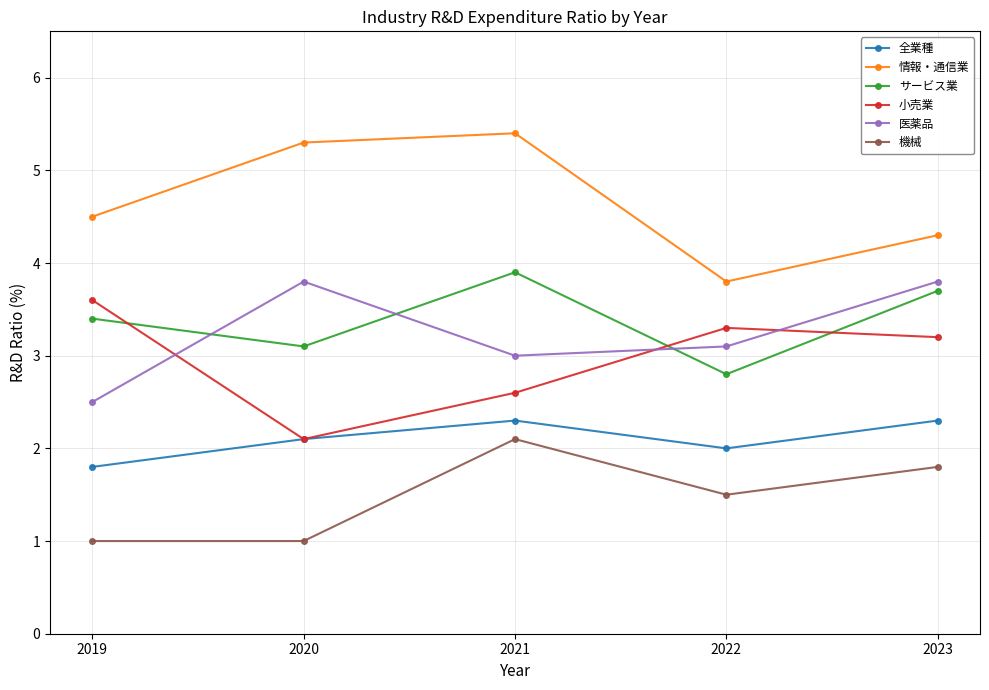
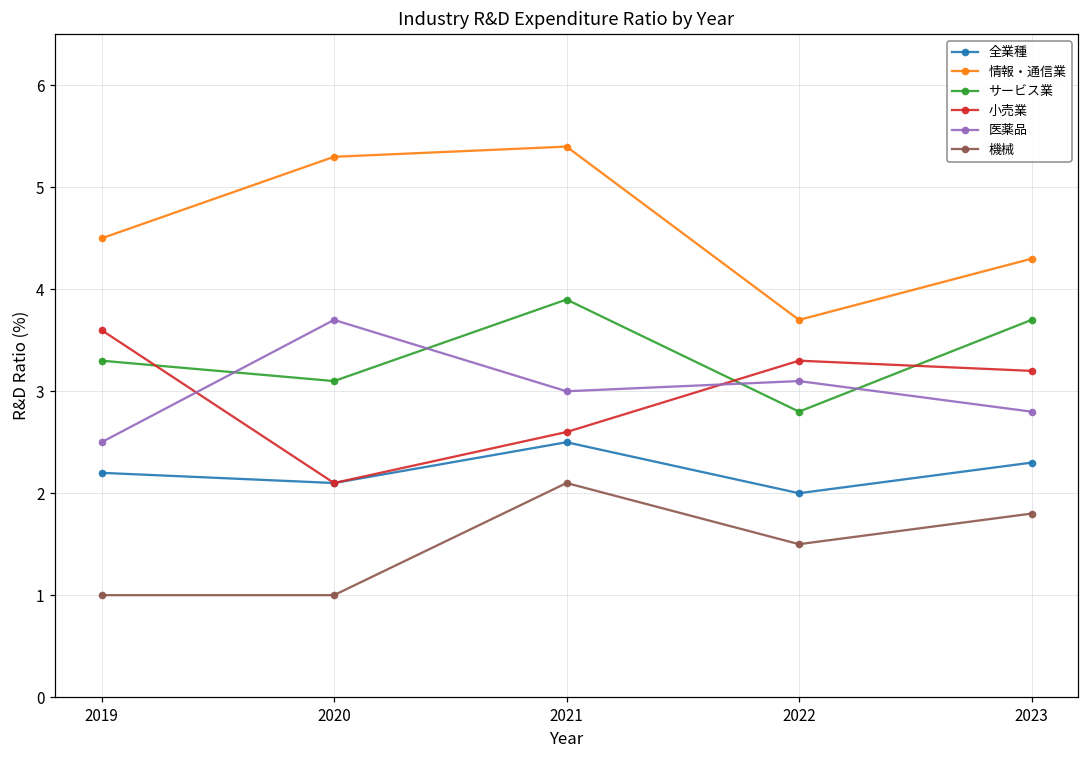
全業種, 2019: 1.8 -> 2.2
サービス業, 2019: 3.4 -> 3.3
医薬品, 2020: 3.8 -> 3.7
全業種, 2021: 2.3 -> 2.5
情報・通信業, 2022: 3.8 -> 3.7
医薬品, 2023: 3.8 -> 2.8
